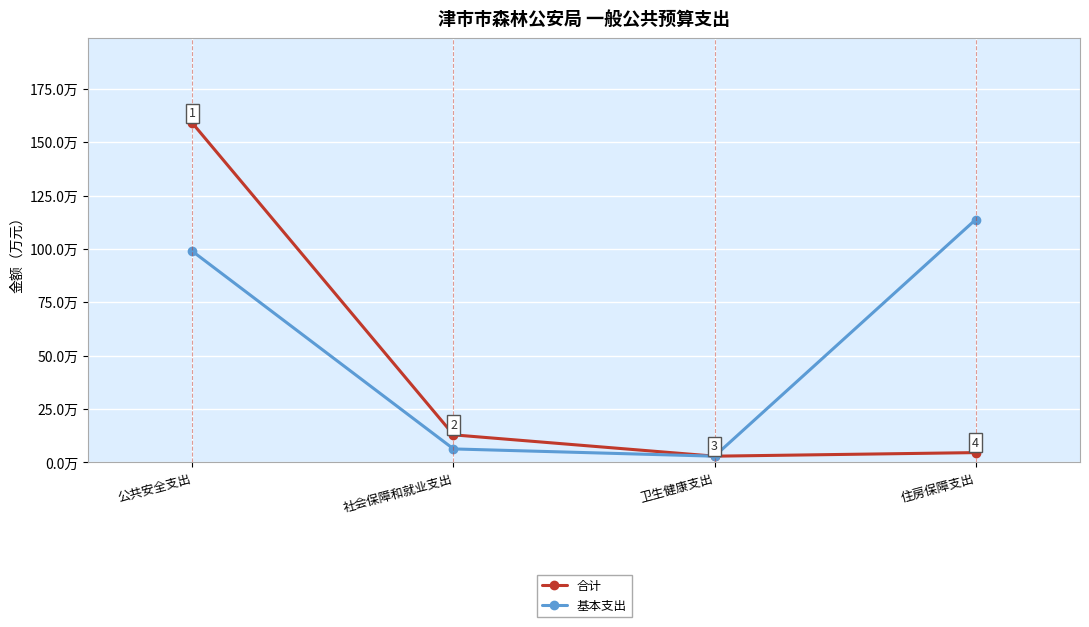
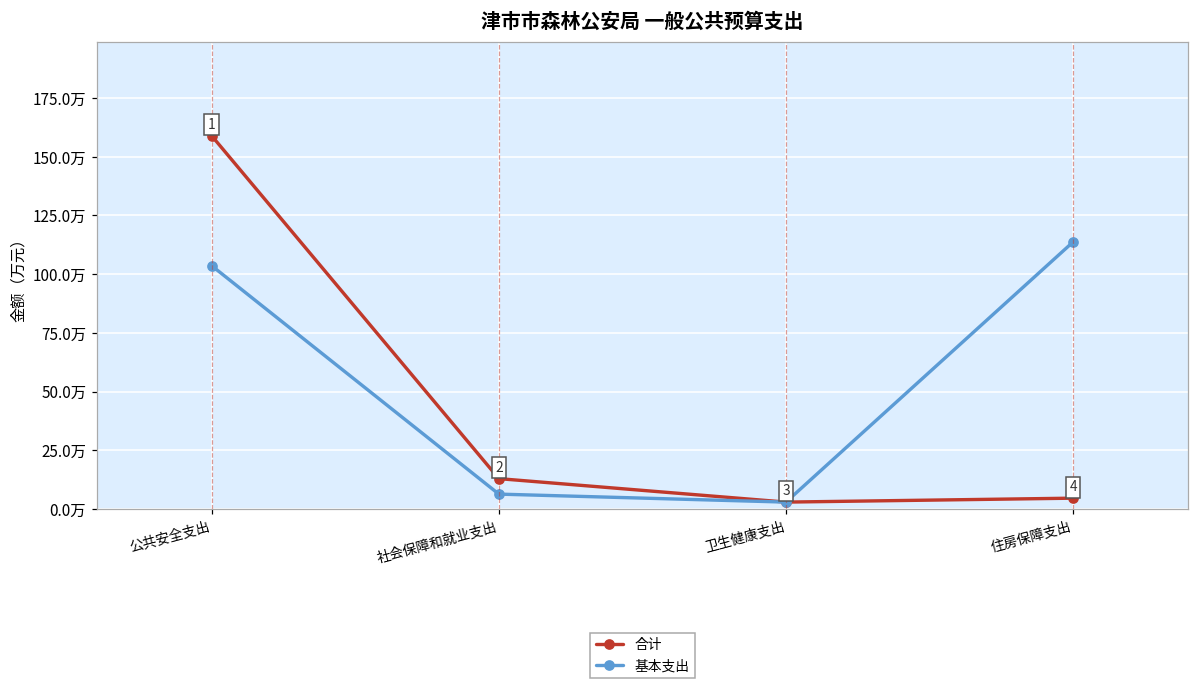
基本支出, 公共安全支出: 99万 -> 104万
